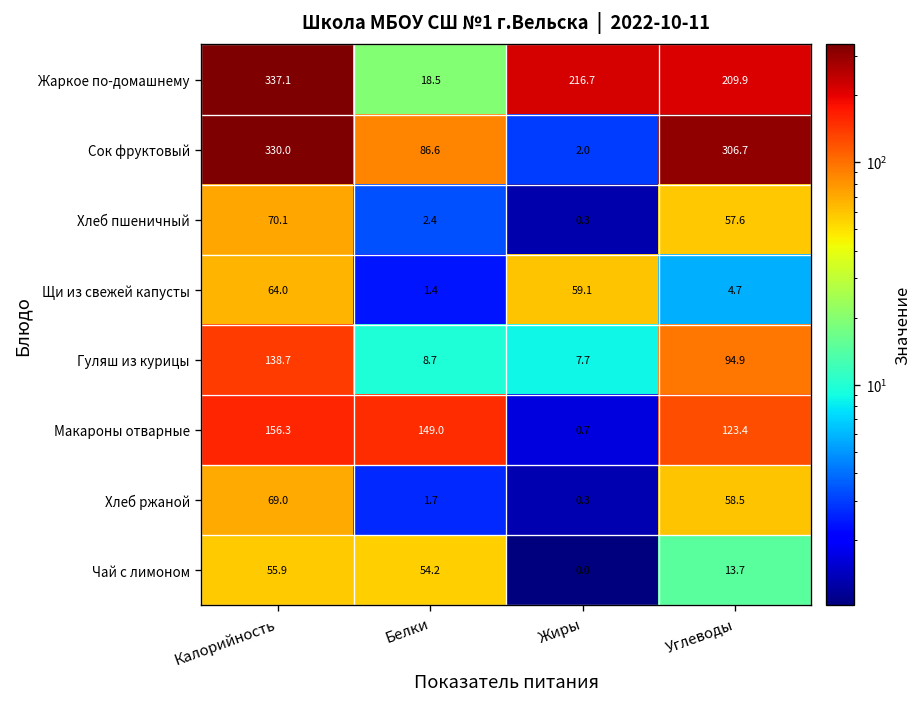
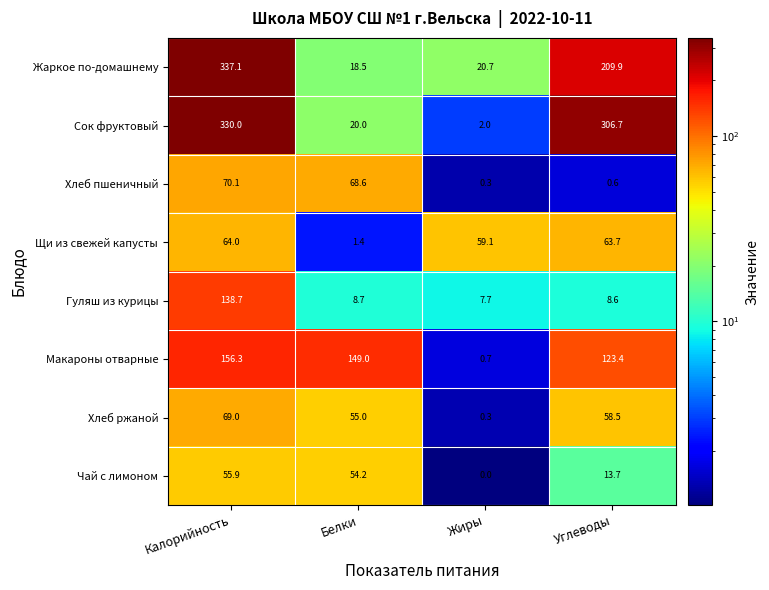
Жаркое по-домашнему, Жиры: 216.7 -> 20.7
Сок фруктовый, Белки: 86.6 -> 20.0
Хлеб пшеничный, Белки: 2.4 -> 68.6
Хлеб пшеничный, Углеводы: 57.6 -> 0.6
Щи из свежей капусты, Углеводы: 4.7 -> 63.7
Гуляш из курицы, Углеводы: 94.9 -> 8.6
Хлеб ржаной, Белки: 1.7 -> 55.0
